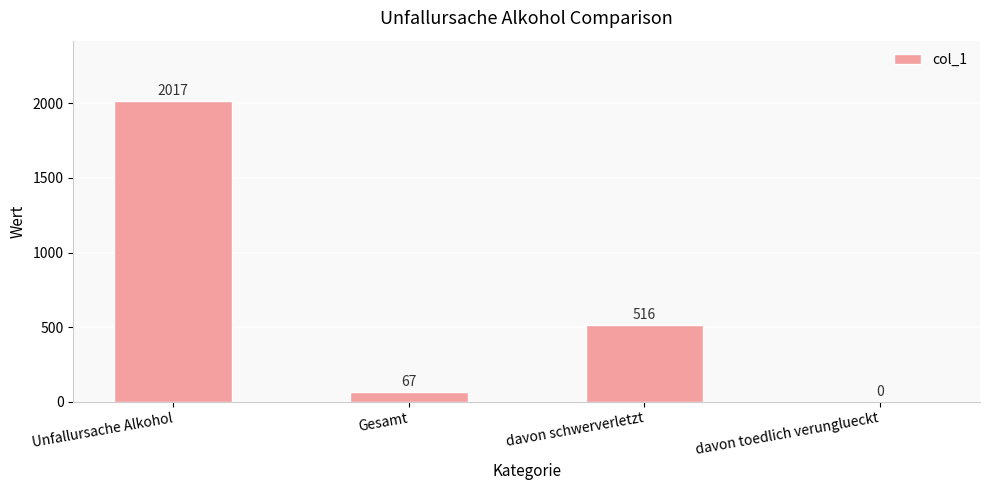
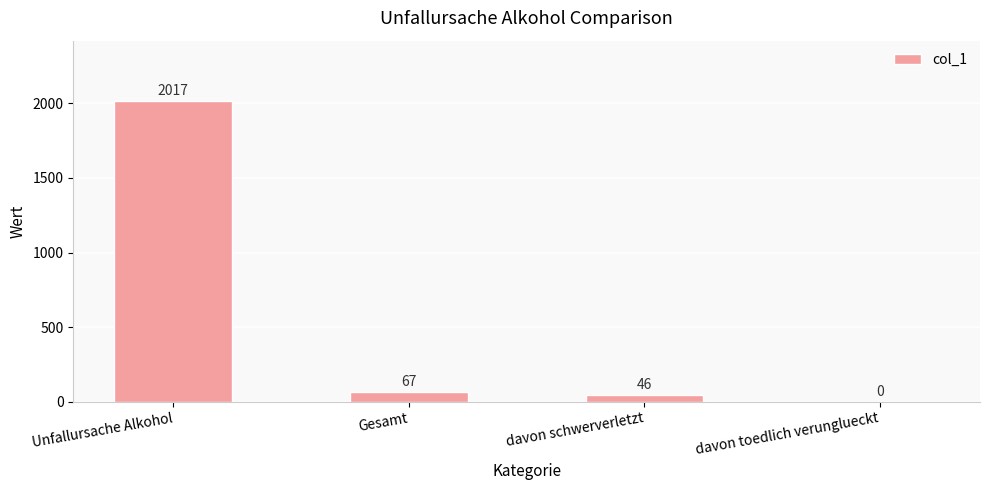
davon schwerverletzt: 516 -> 46
